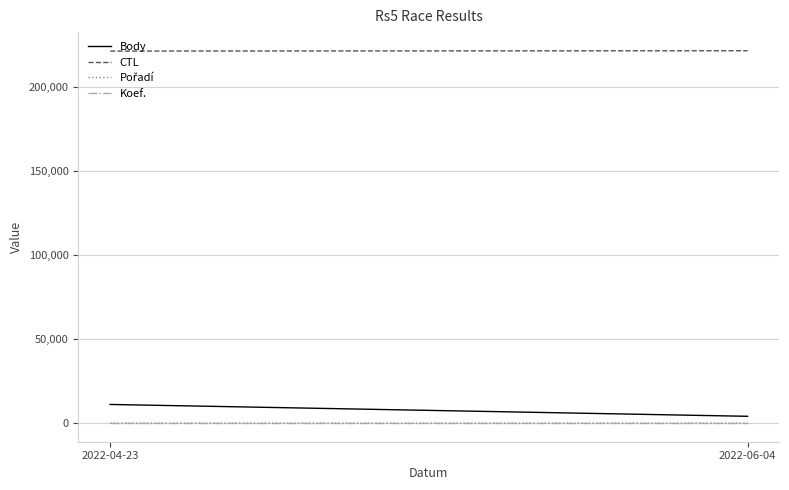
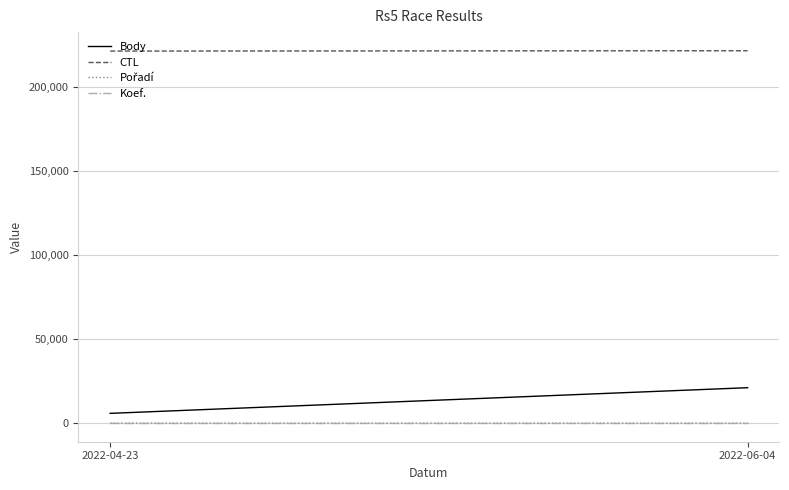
Body, 2022-04-23: 11,000 -> 6,000
Body, 2022-06-04: 4,000 -> 21,000
